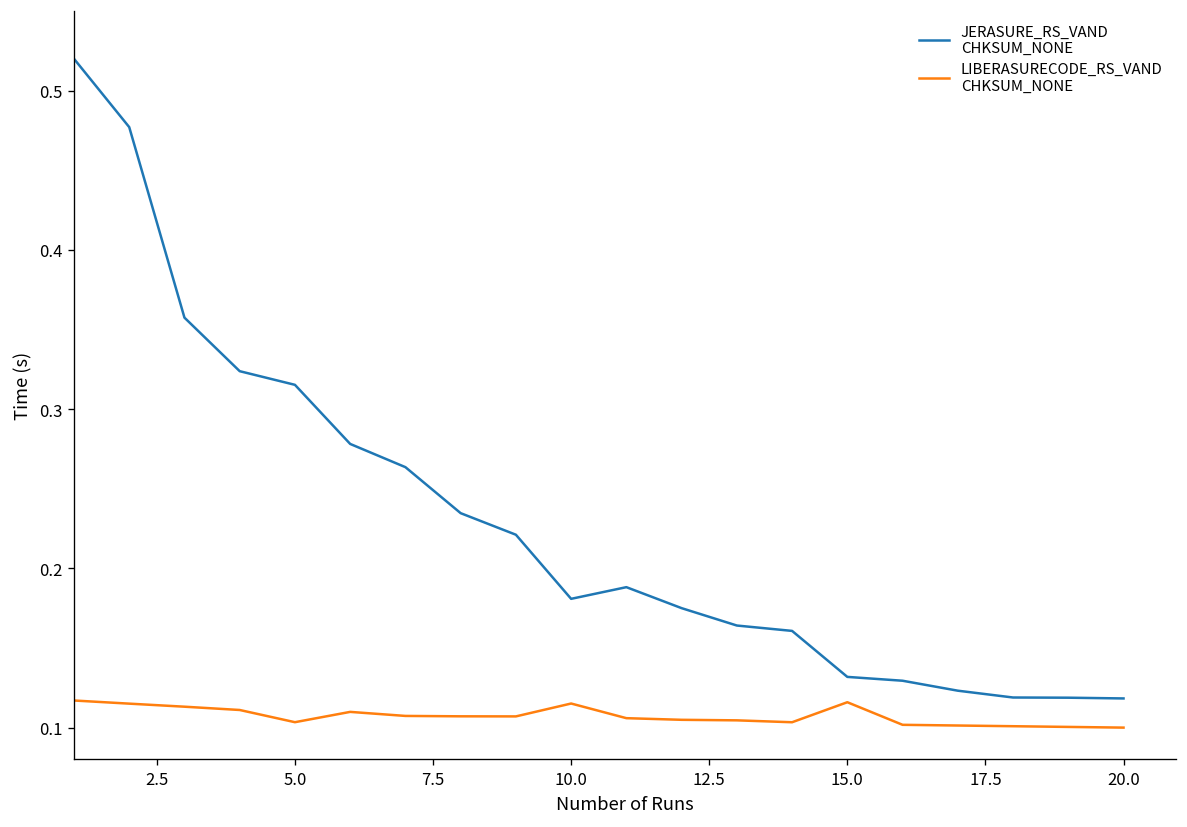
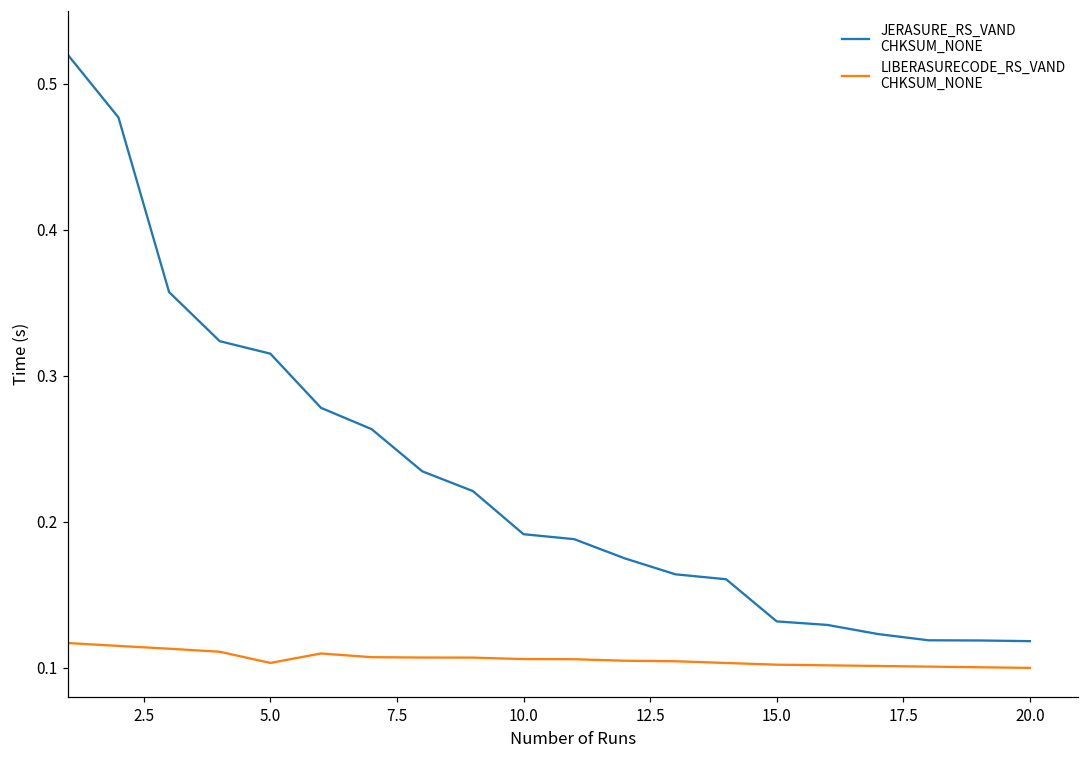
JERASURE_RS_VAND CHKSUM_NONE, 10.0: 0.181 -> 0.192
LIBERASURECODE_RS_VAND CHKSUM_NONE, 10.0: 0.115 -> 0.106
LIBERASURECODE_RS_VAND CHKSUM_NONE, 15.0: 0.116 -> 0.102
